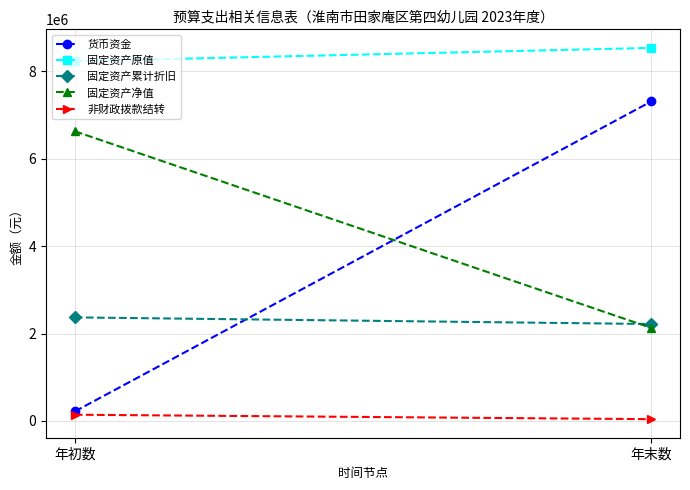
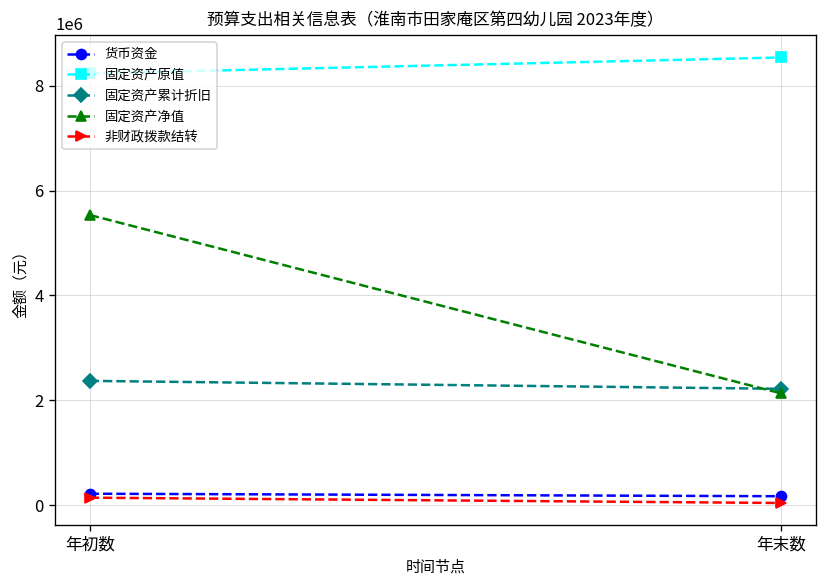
固定资产净值, 年初数: 6600000 -> 5500000
货币资金, 年末数: 7300000 -> 200000
